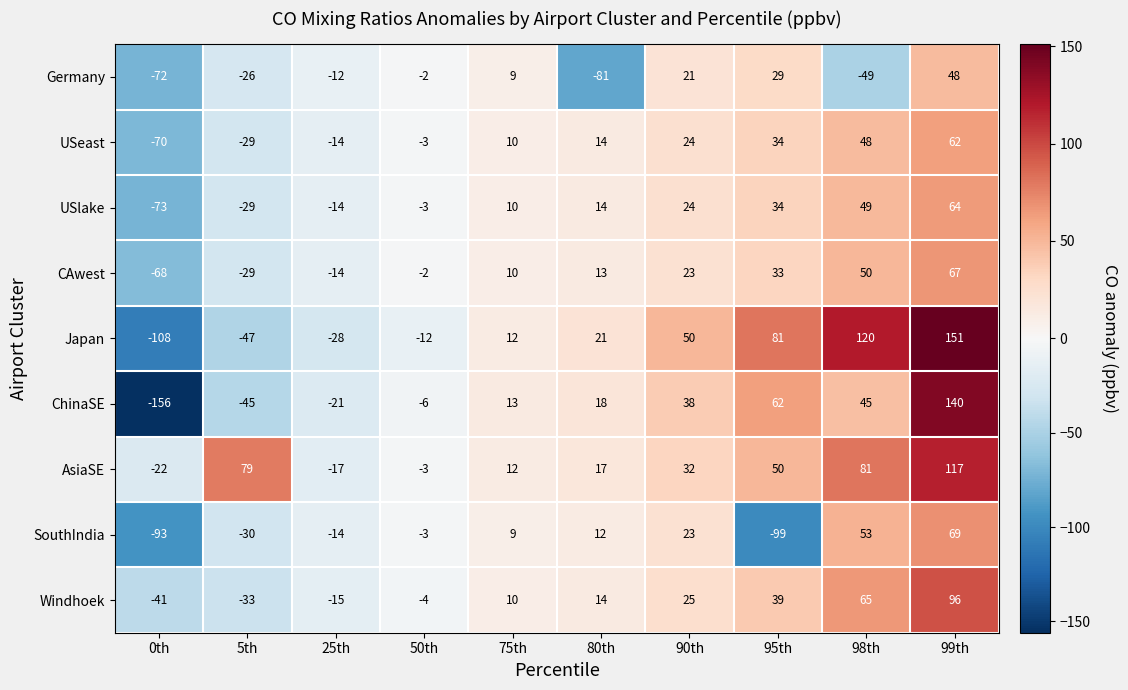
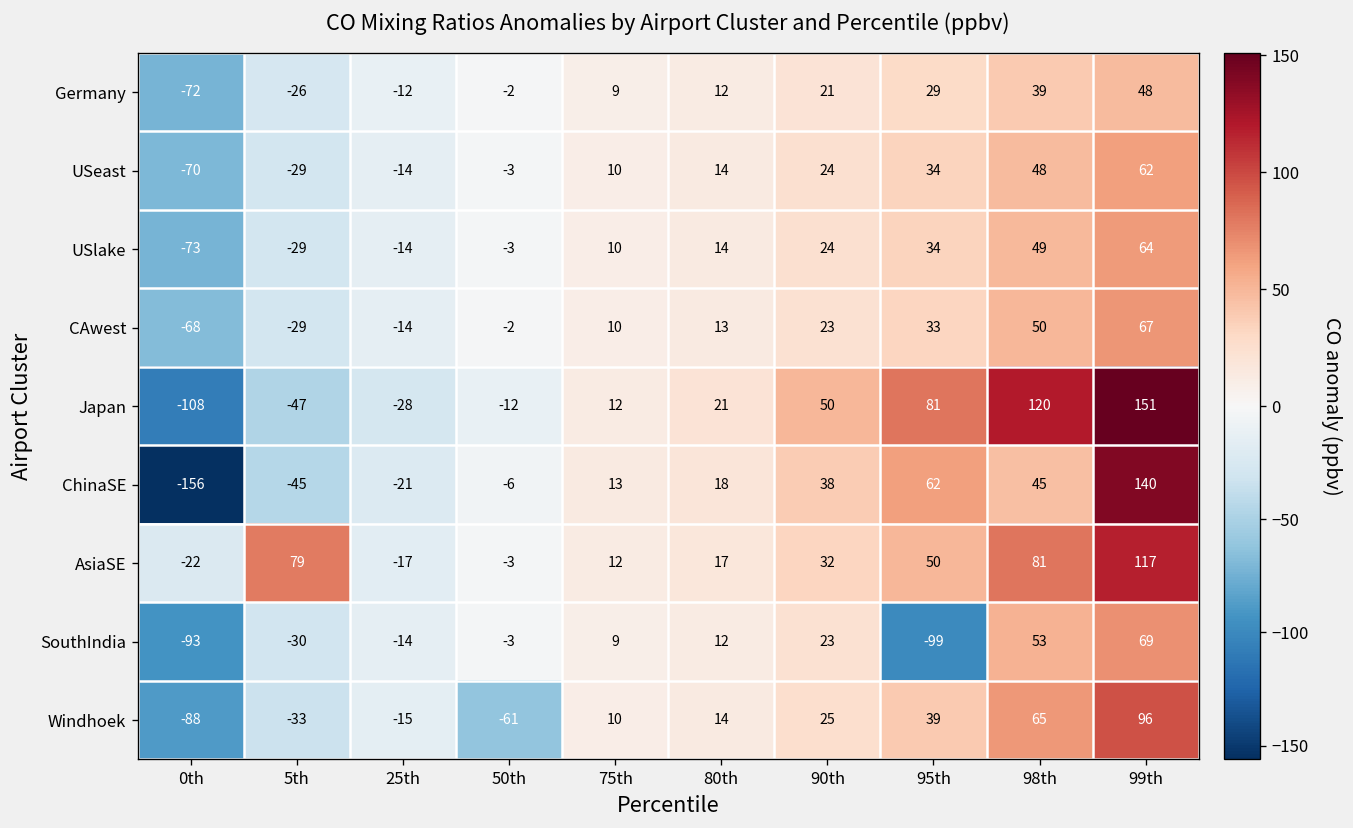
Germany, 80th: -81 -> 12
Germany, 98th: -49 -> 39
Windhoek, 0th: -41 -> -88
Windhoek, 50th: -4 -> -61
